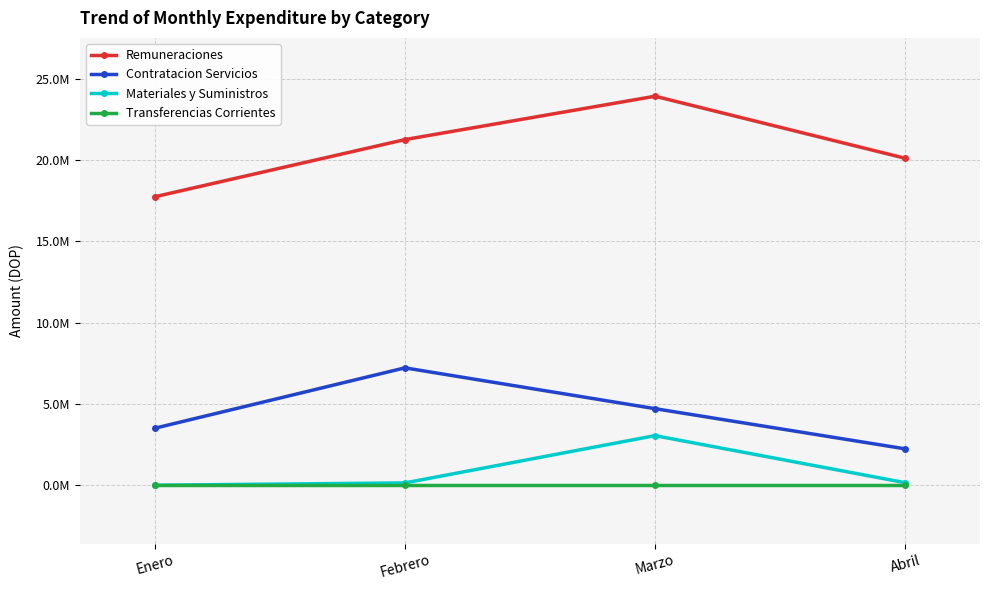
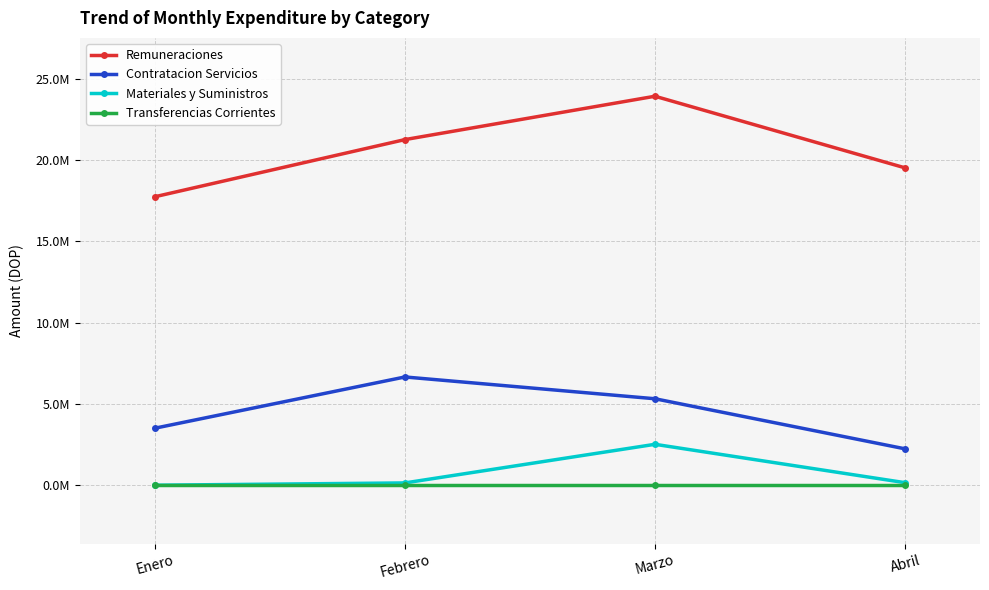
Contratacion Servicios, Febrero: 7200000 -> 6700000
Contratacion Servicios, Marzo: 4700000 -> 5300000
Materiales y Suministros, Marzo: 3100000 -> 2500000
Remuneraciones, Abril: 20100000 -> 19500000
